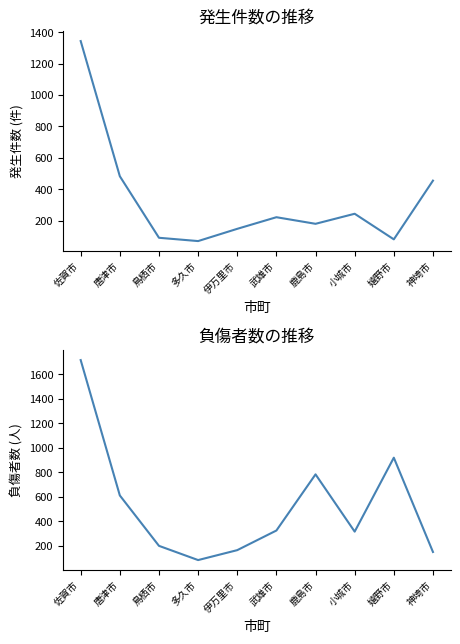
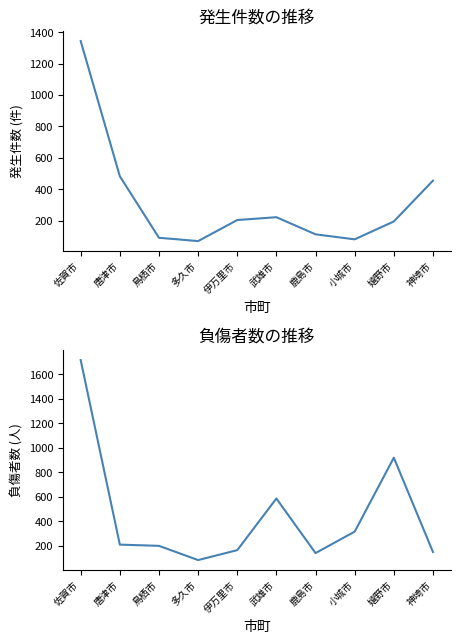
発生件数の推移, 伊万里市: 150 -> 200
発生件数の推移, 鹿島市: 180 -> 110
発生件数の推移, 小城市: 240 -> 80
発生件数の推移, 嬉野市: 80 -> 200
負傷者数の推移, 唐津市: 610 -> 210
負傷者数の推移, 武雄市: 330 -> 590
負傷者数の推移, 鹿島市: 780 -> 140
